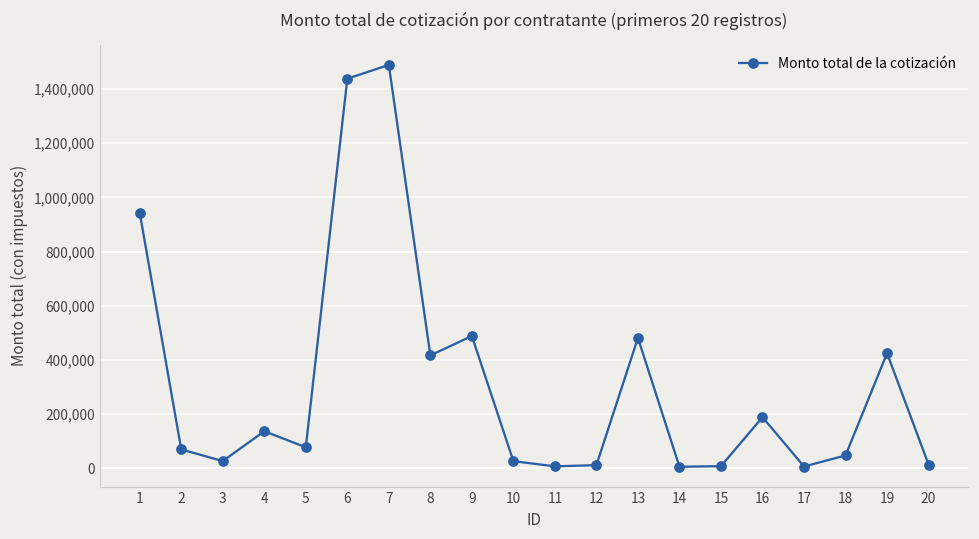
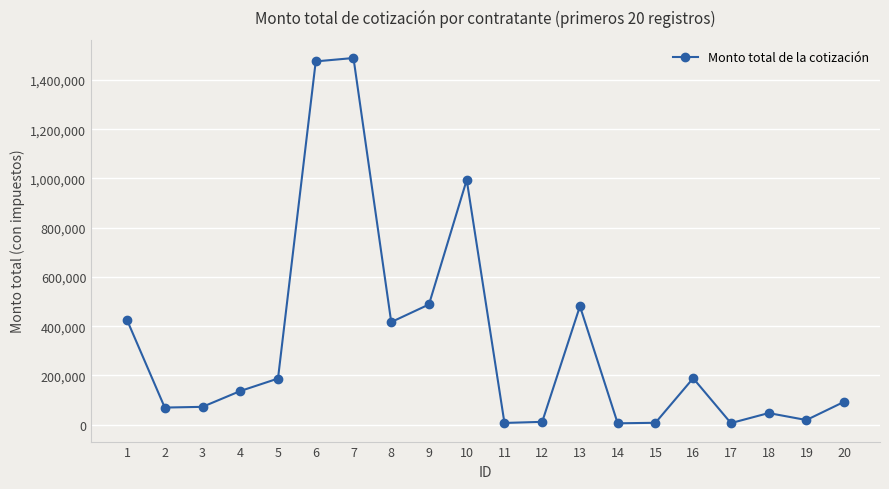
1: 940,000 -> 430,000
3: 30,000 -> 70,000
5: 80,000 -> 190,000
6: 1,440,000 -> 1,480,000
10: 30,000 -> 990,000
19: 420,000 -> 20,000
20: 10,000 -> 90,000
